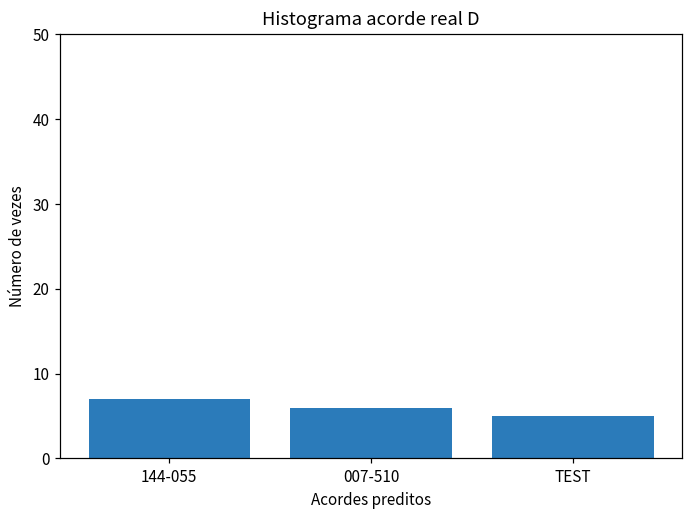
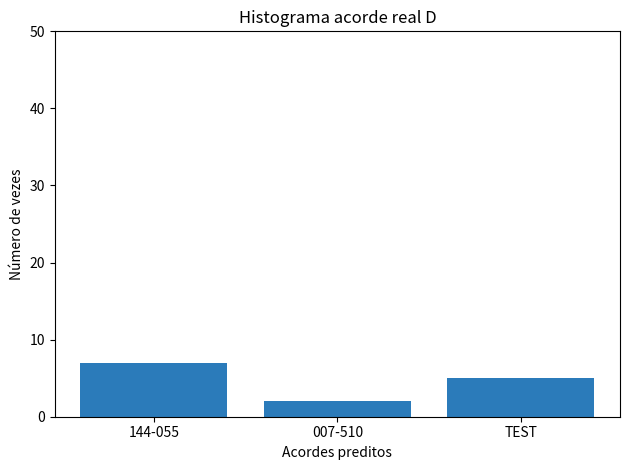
007-510: 6 -> 2
